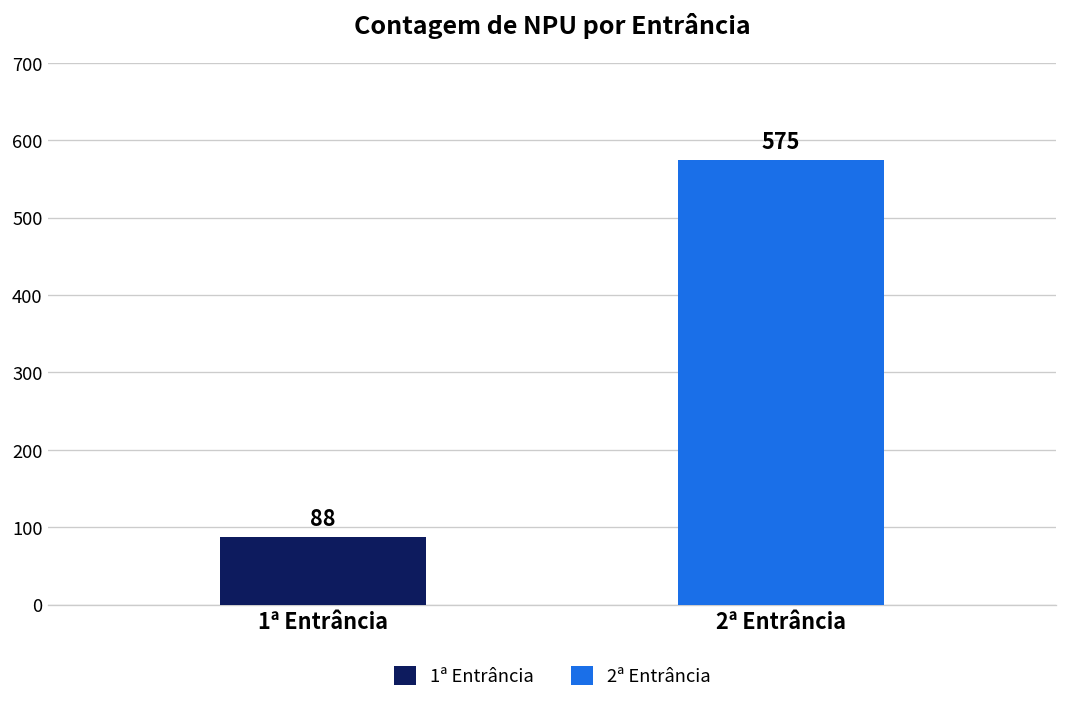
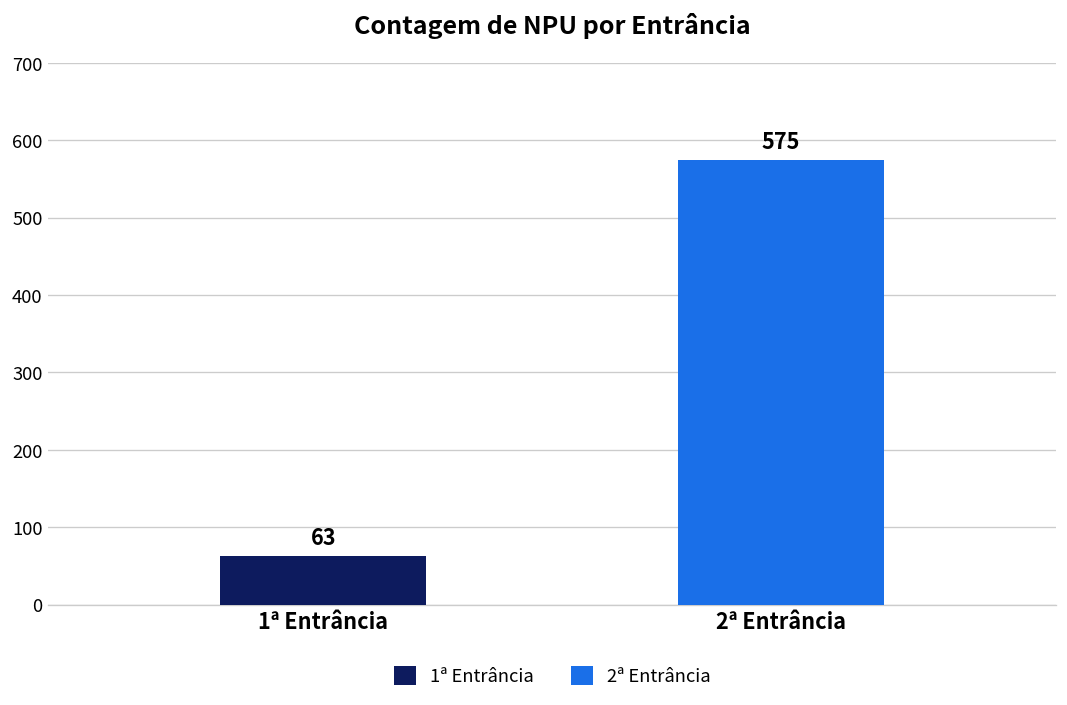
1ª Entrância: 88 -> 63
